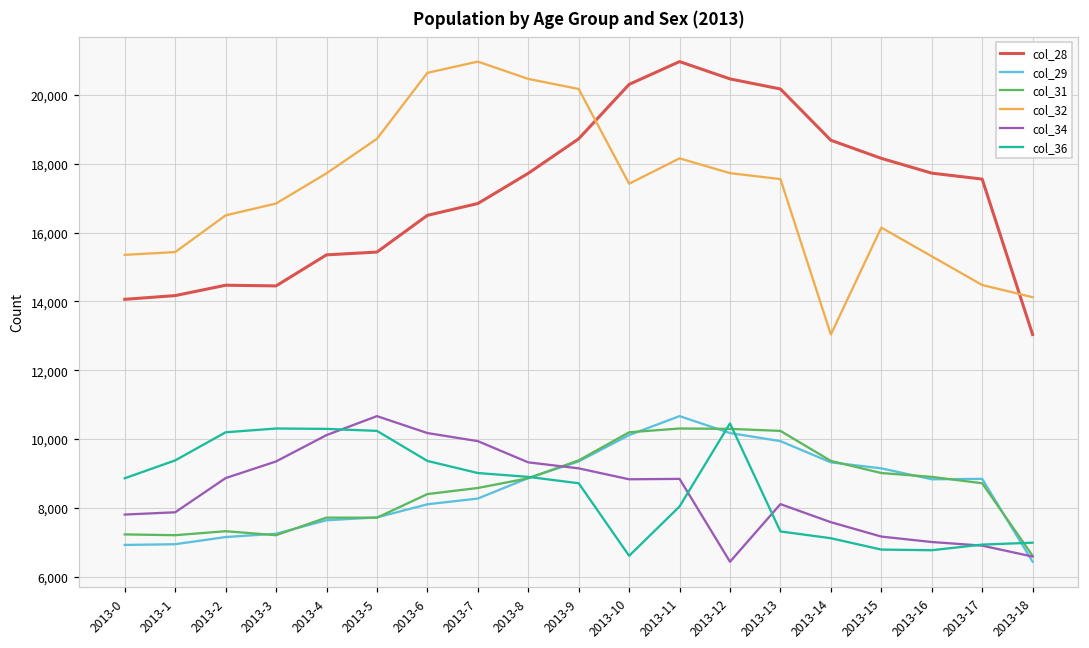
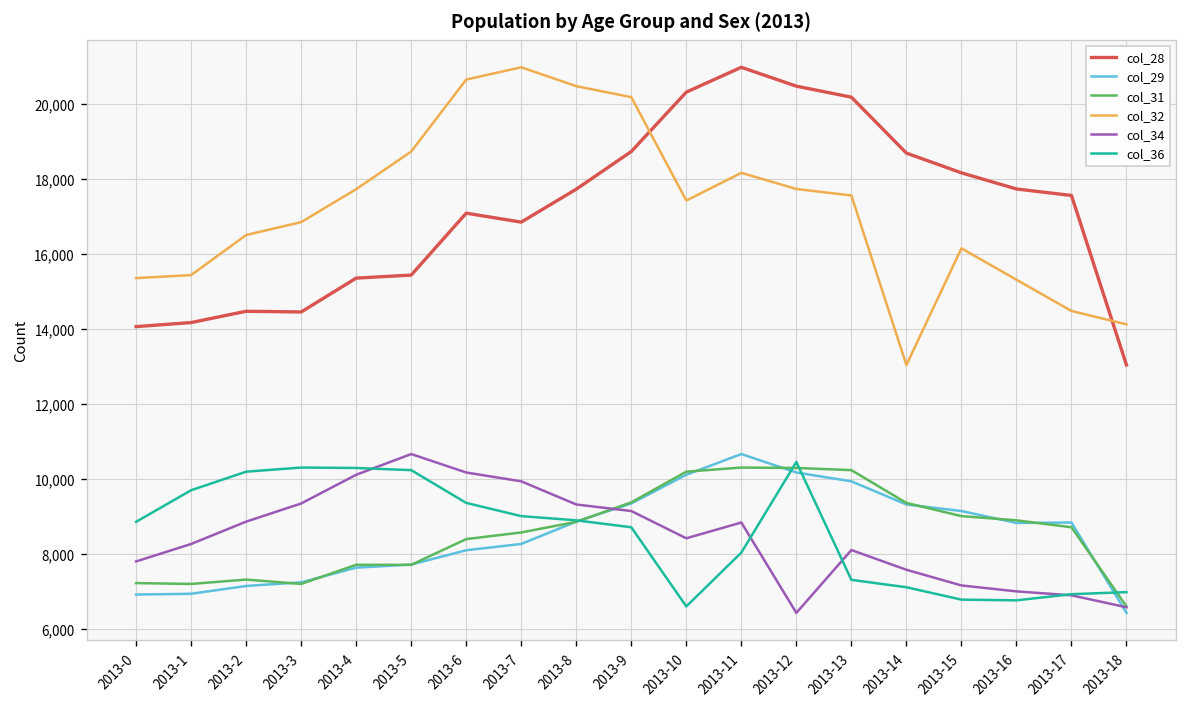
col_34, 2013-1: 7,900 -> 8,300
col_36, 2013-1: 9,400 -> 9,700
col_28, 2013-6: 16,500 -> 17,100
col_34, 2013-10: 8,800 -> 8,400
